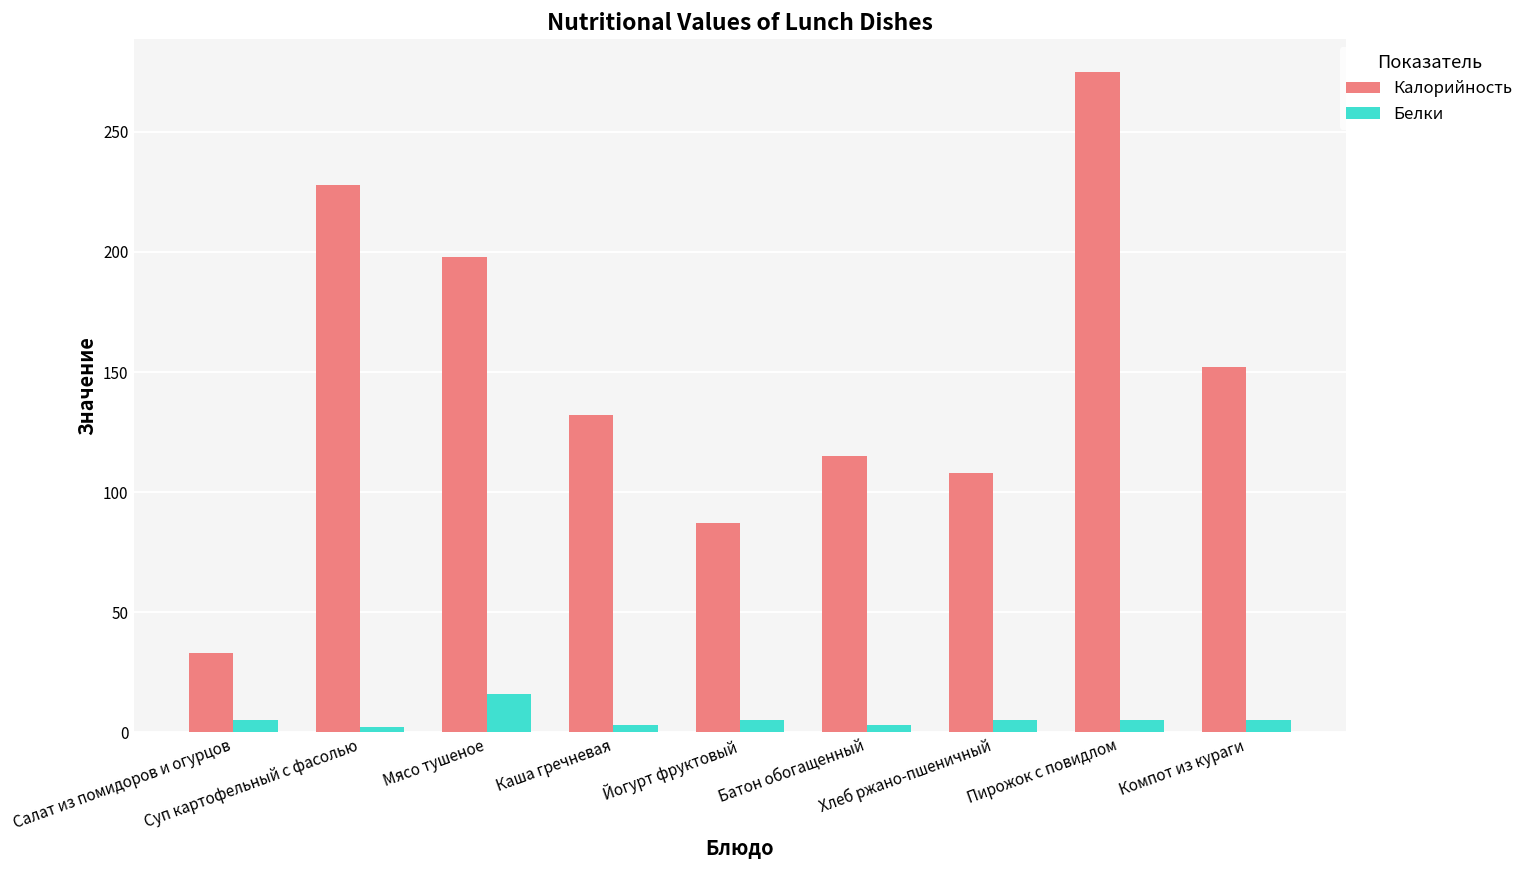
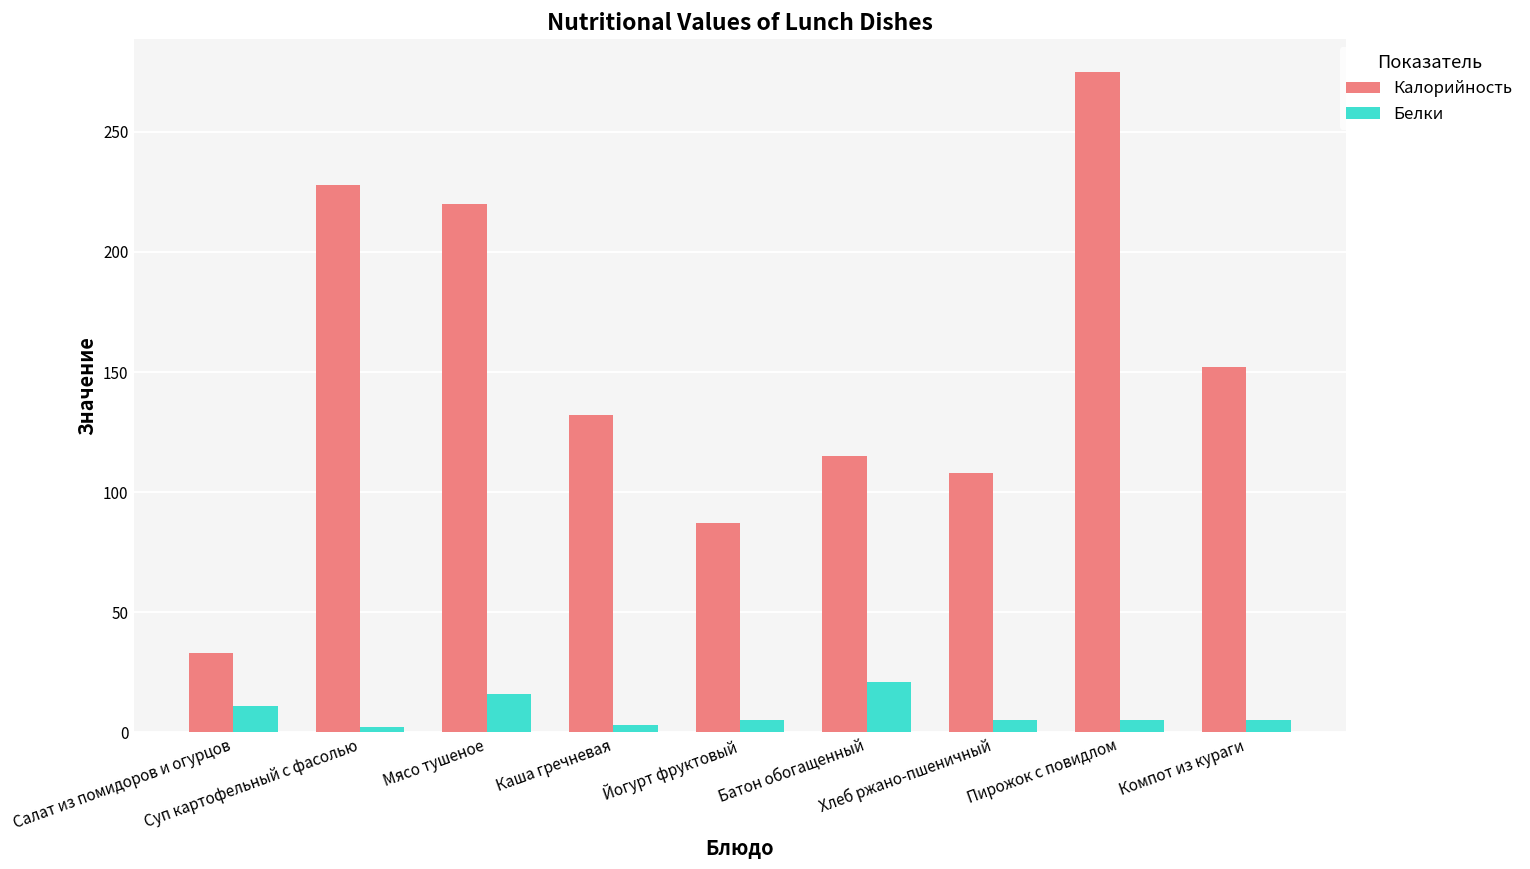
Белки, Салат из помидоров и огурцов: 5 -> 11
Калорийность, Мясо тушеное: 198 -> 220
Белки, Батон обогащенный: 3 -> 21
